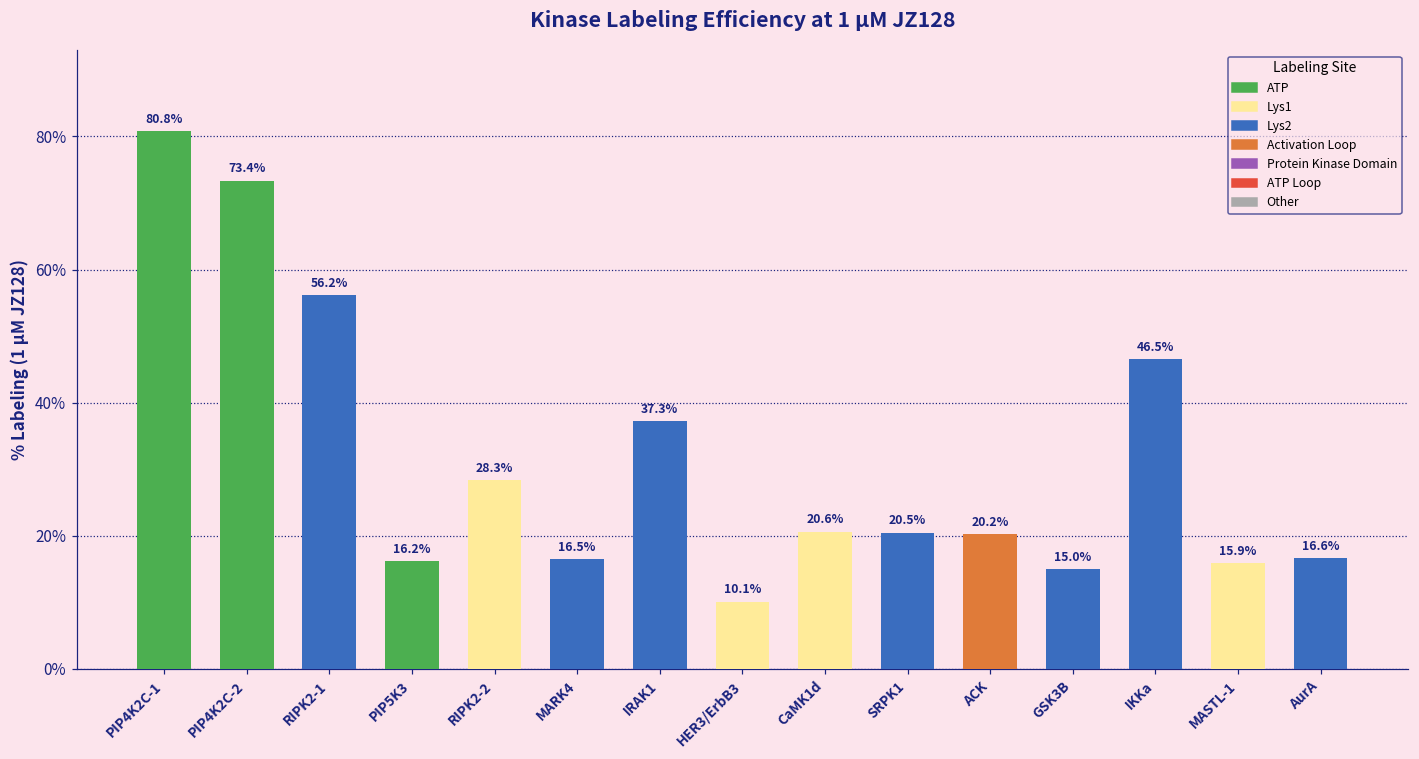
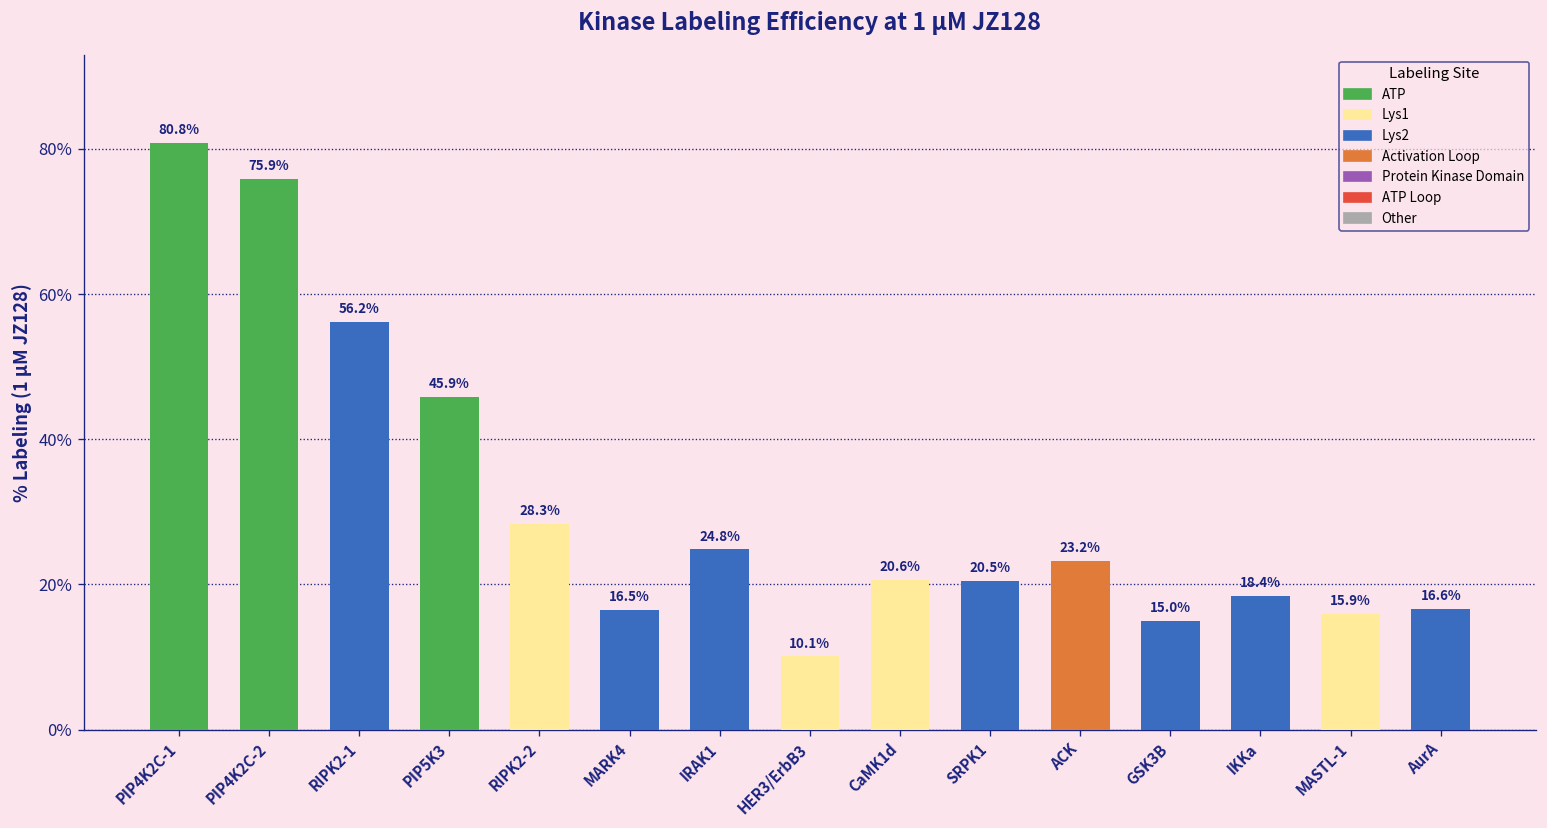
PIP4K2C-2: 73.4% -> 75.9%
PIP5K3: 16.2% -> 45.9%
IRAK1: 37.3% -> 24.8%
ACK: 20.2% -> 23.2%
IKKa: 46.5% -> 18.4%
